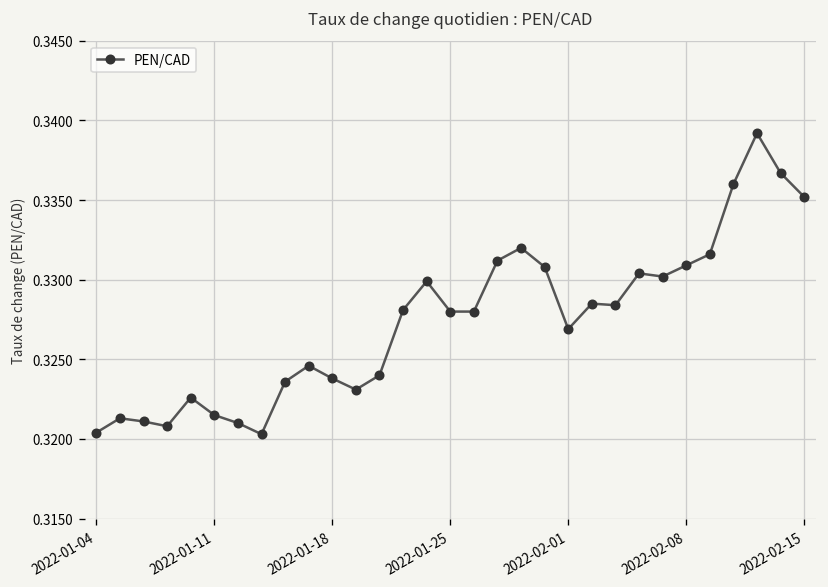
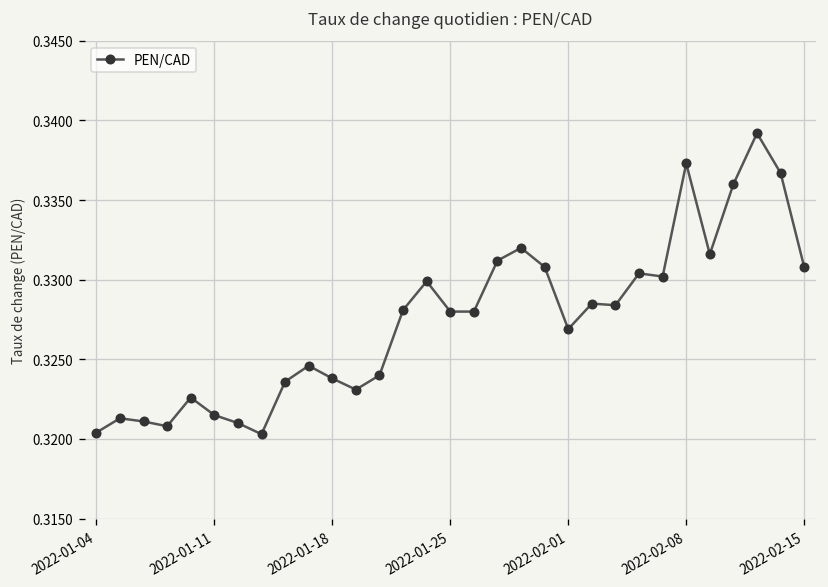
2022-02-08: 0.3309 -> 0.3373
2022-02-15: 0.3352 -> 0.3308
